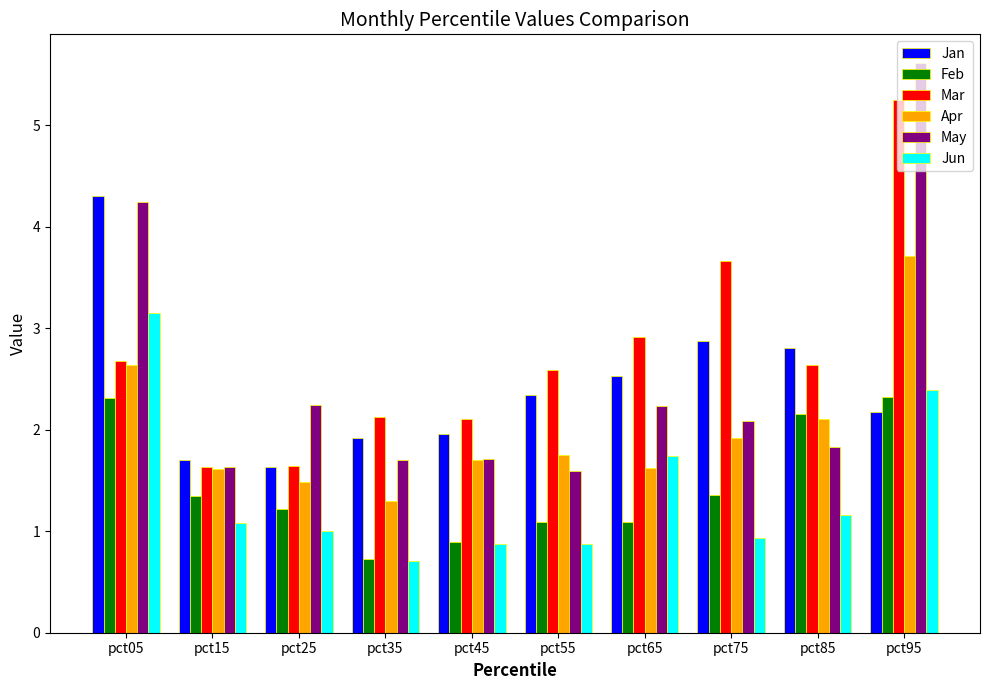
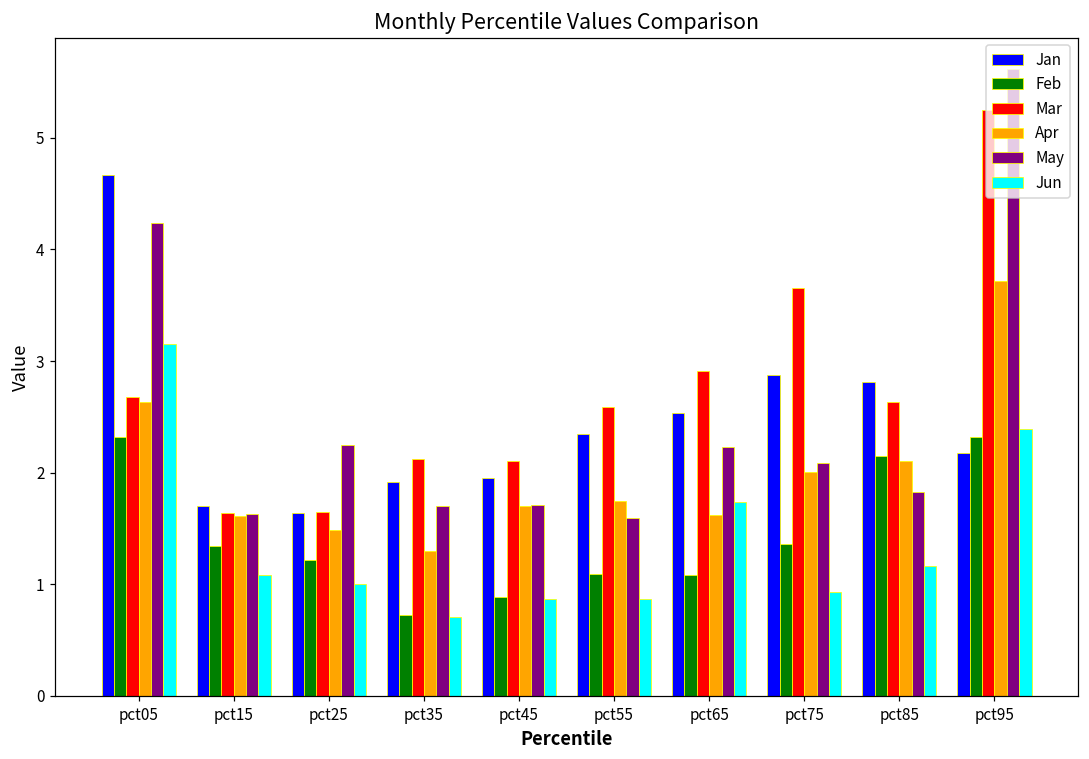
Jan, pct05: 4.30 -> 4.66
Apr, pct75: 1.92 -> 2.01
